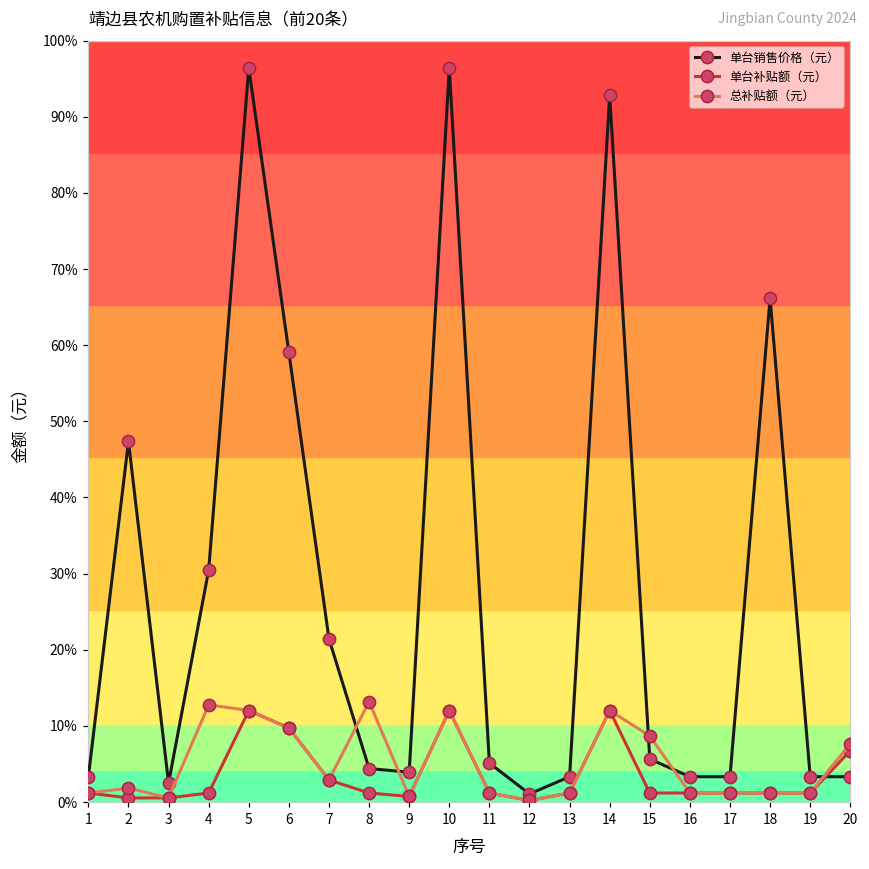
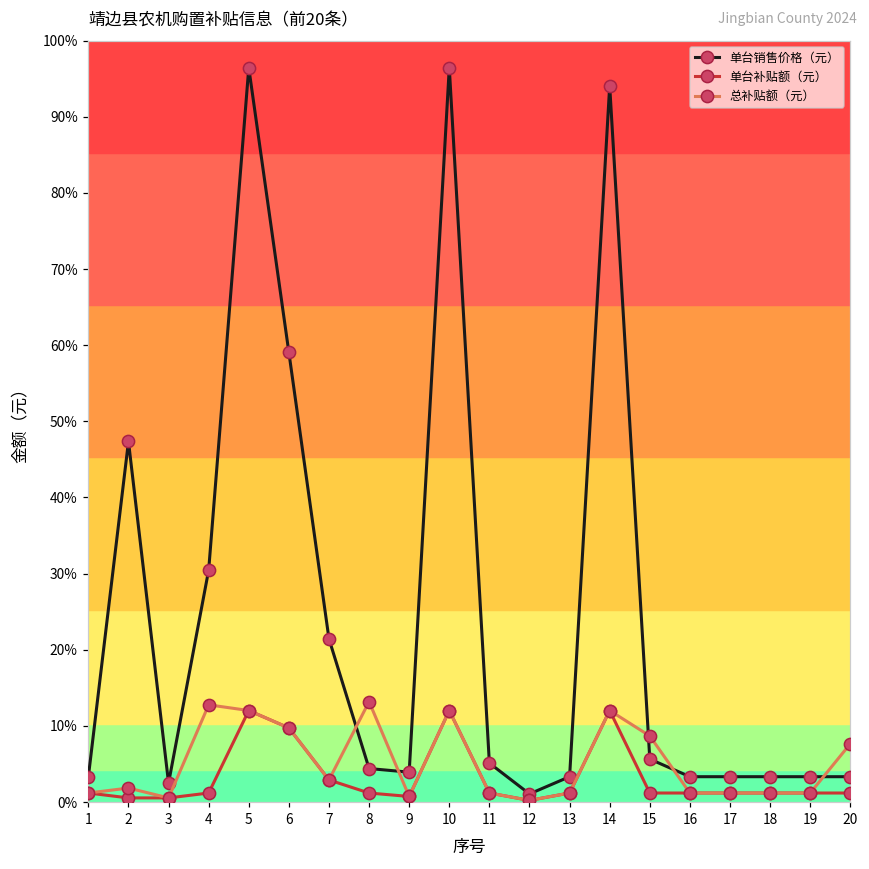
单台销售价格（元）, 14: 93% -> 94%
单台销售价格（元）, 18: 66% -> 3%
单台补贴额（元）, 20: 7% -> 1%
